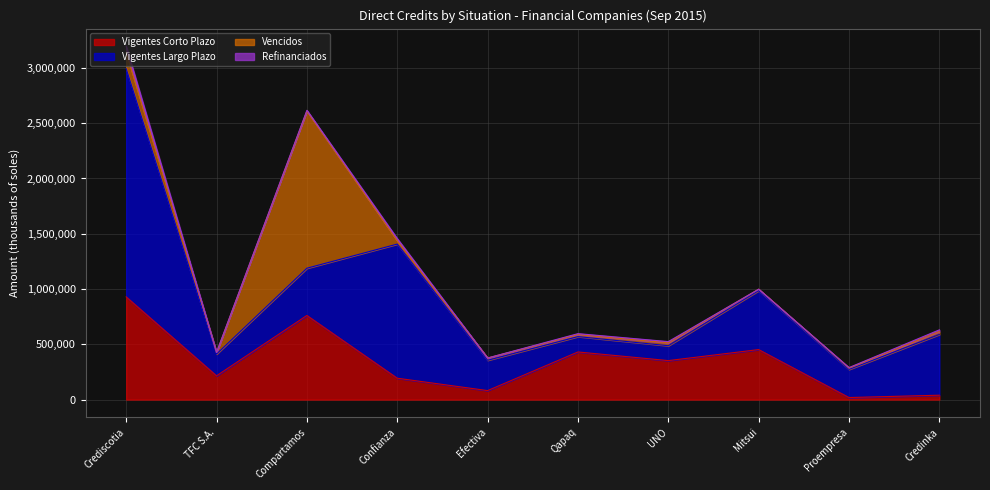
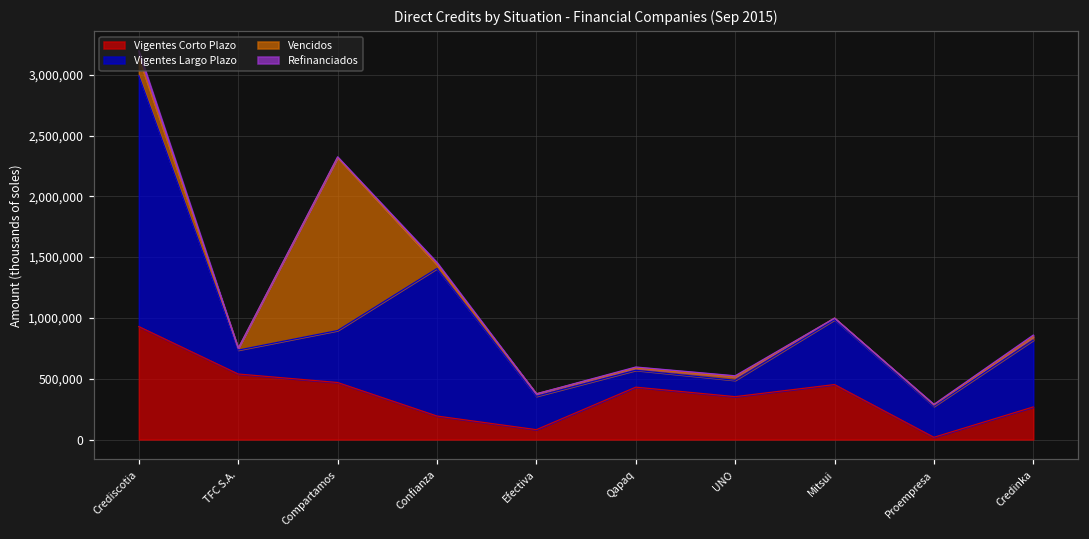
Vigentes Corto Plazo, TFC S.A.: 220,000 -> 540,000
Vigentes Corto Plazo, Compartamos: 760,000 -> 470,000
Vigentes Corto Plazo, Credinka: 40,000 -> 270,000
